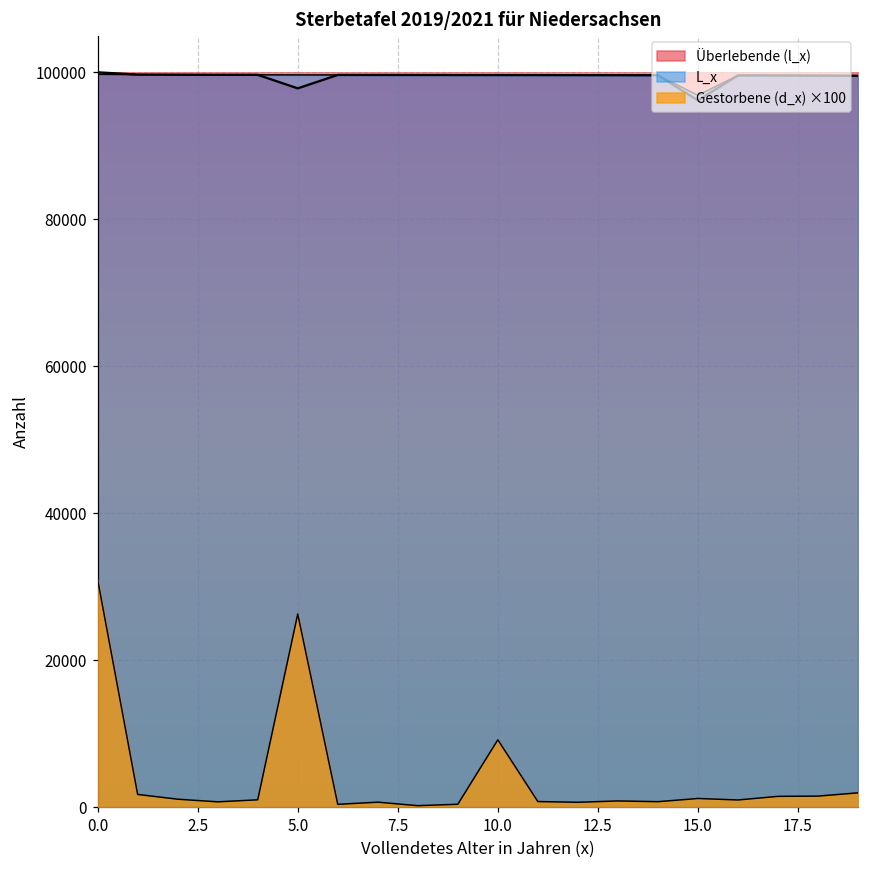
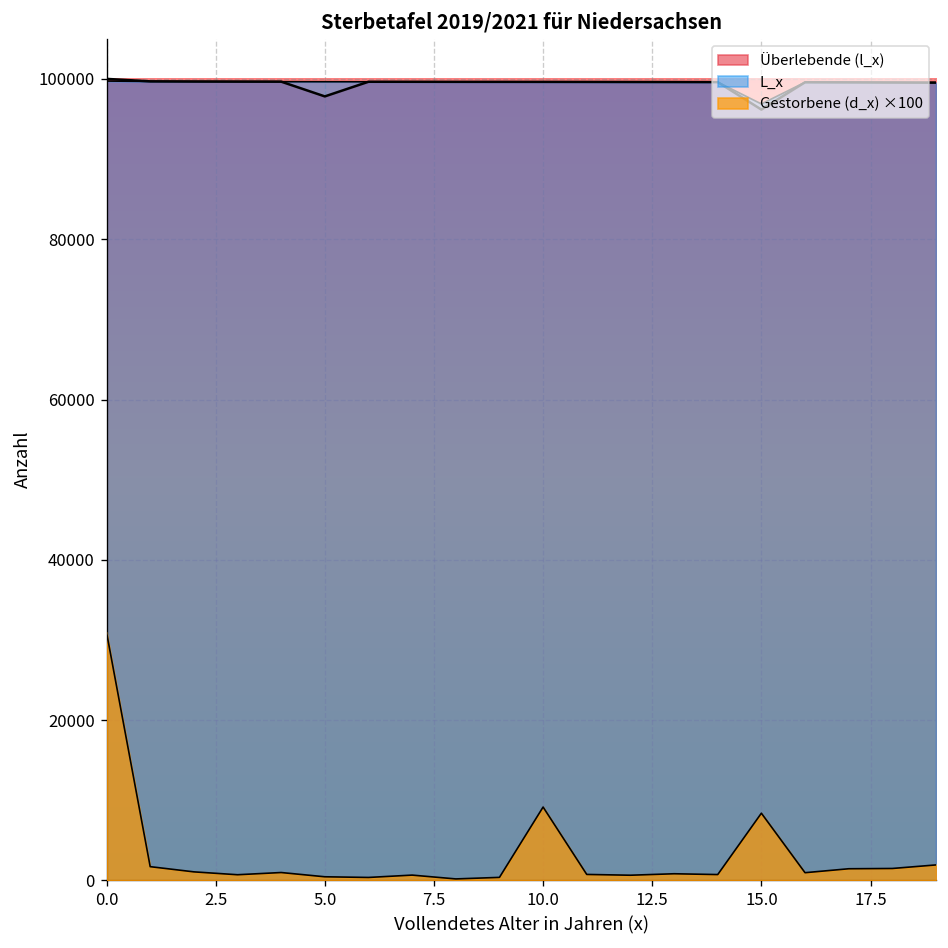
Gestorbene (d_x) ×100, 5.0: 26000 -> 0
Gestorbene (d_x) ×100, 15.0: 1000 -> 8000
